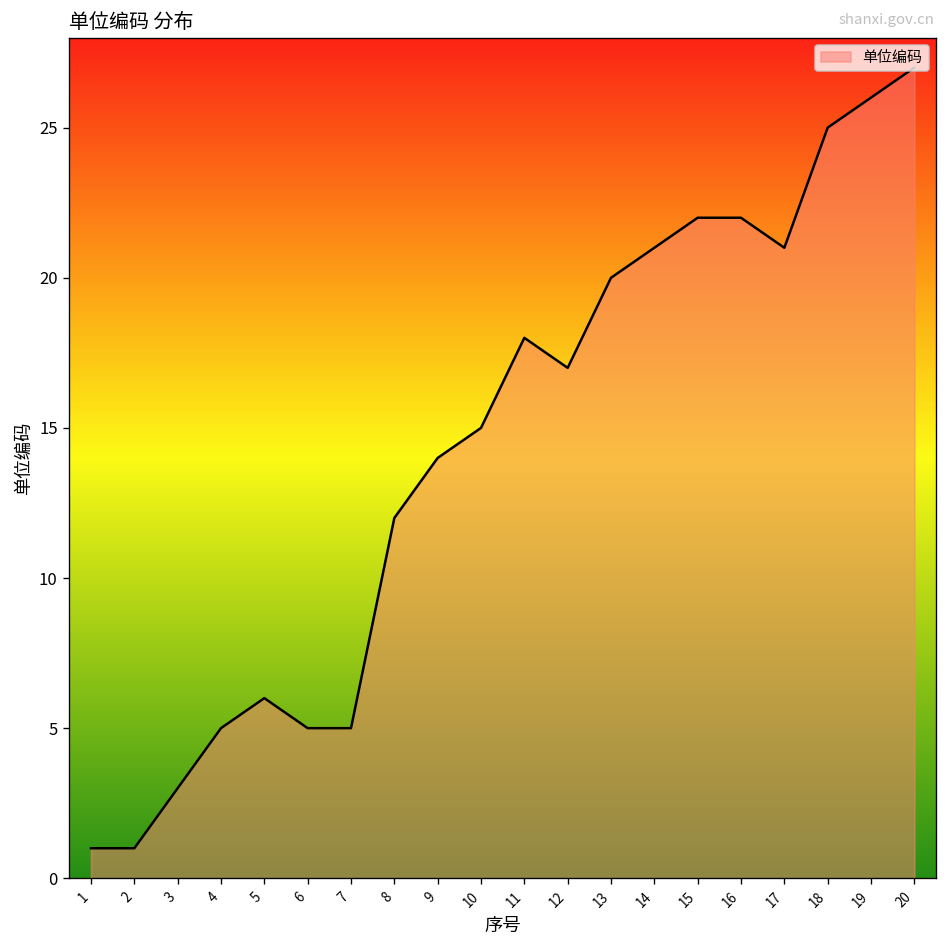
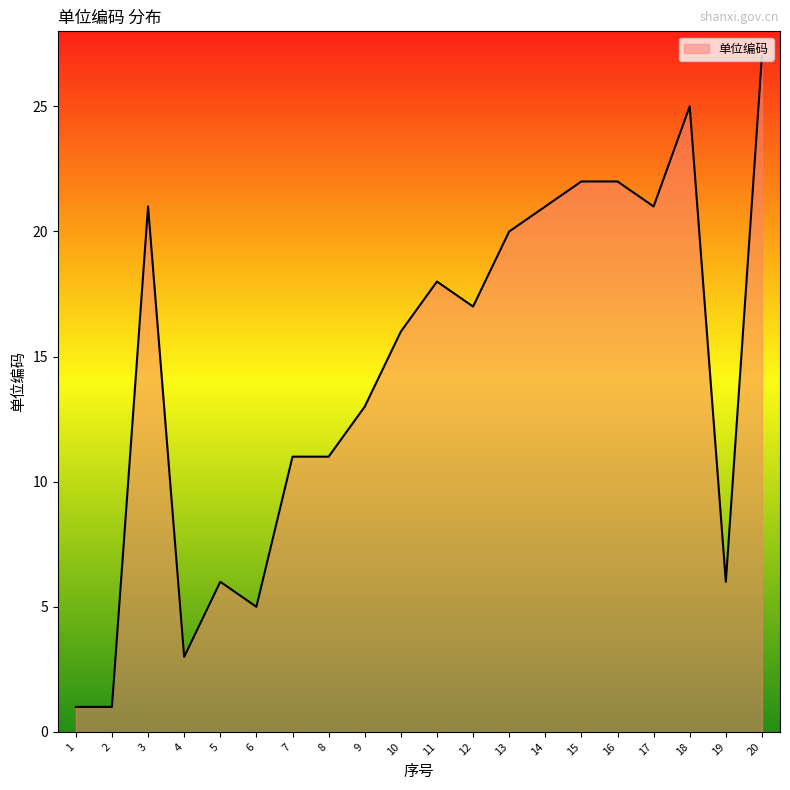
3: 3 -> 21
4: 5 -> 3
7: 5 -> 11
8: 12 -> 11
9: 14 -> 13
10: 15 -> 16
19: 26 -> 6
